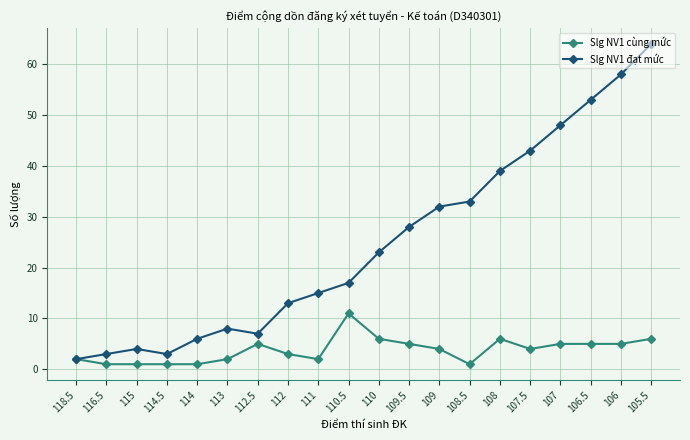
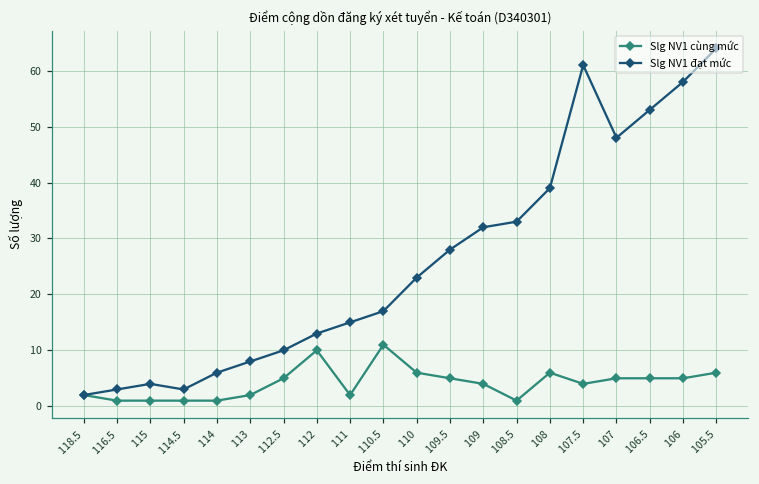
Slg NV1 đạt mức, 112.5: 7 -> 10
Slg NV1 cùng mức, 112: 3 -> 10
Slg NV1 đạt mức, 107.5: 43 -> 61
